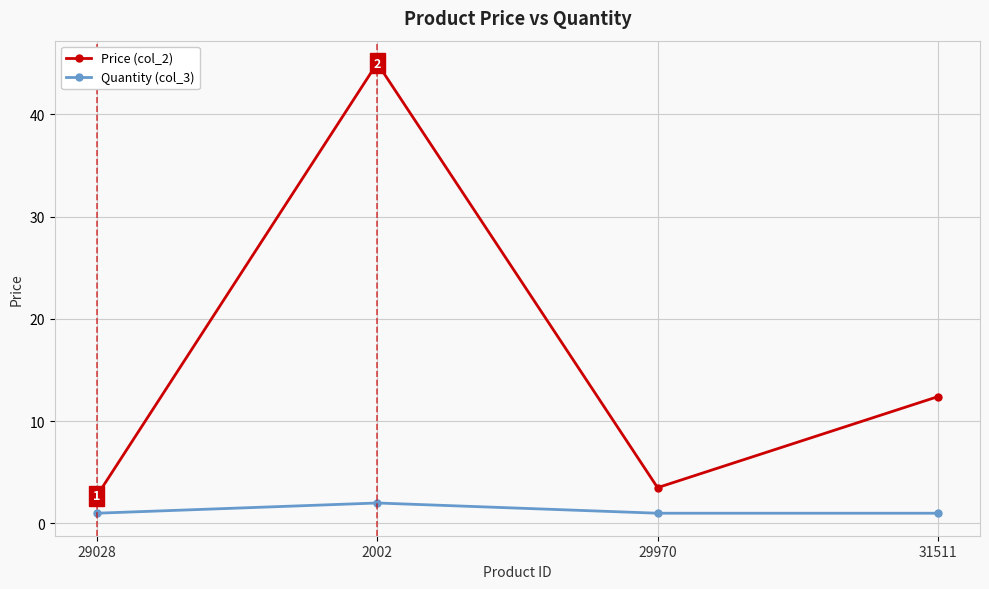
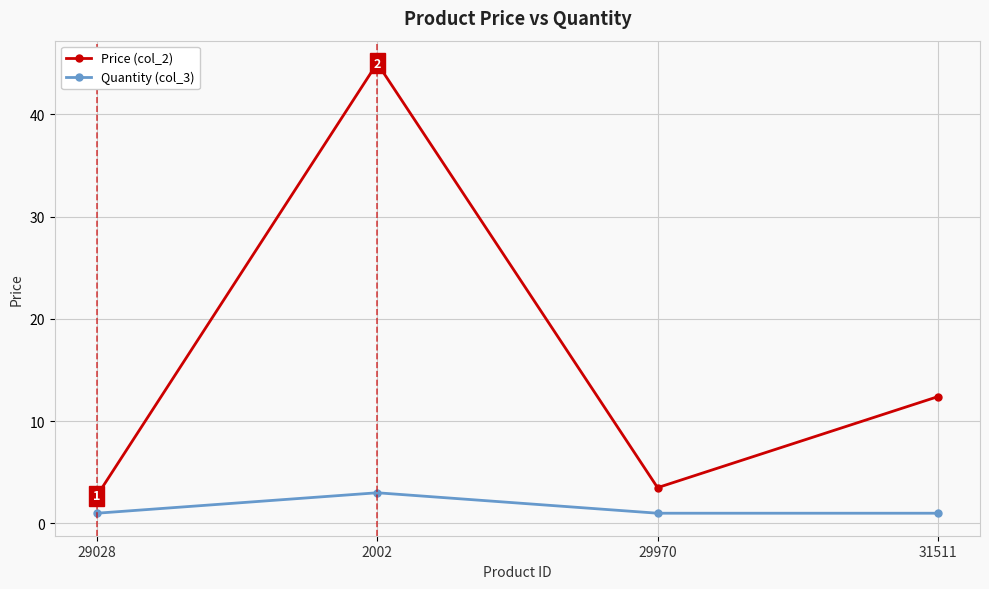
Quantity (col_3), 2002: 2 -> 3
